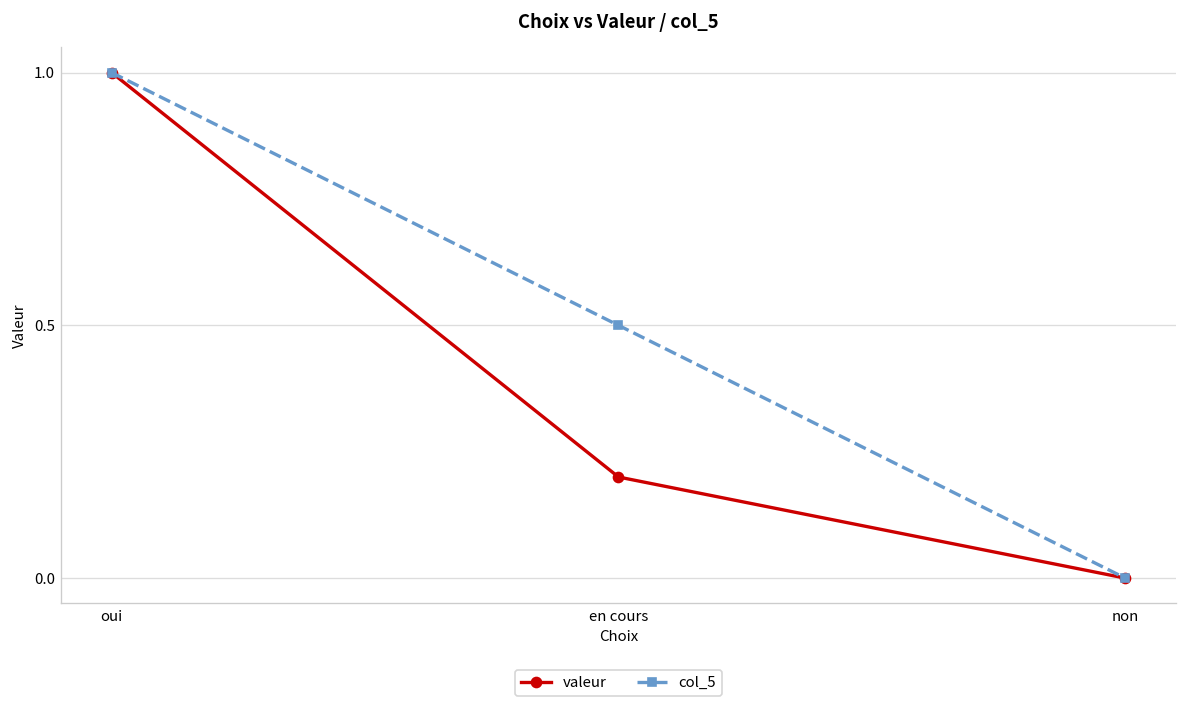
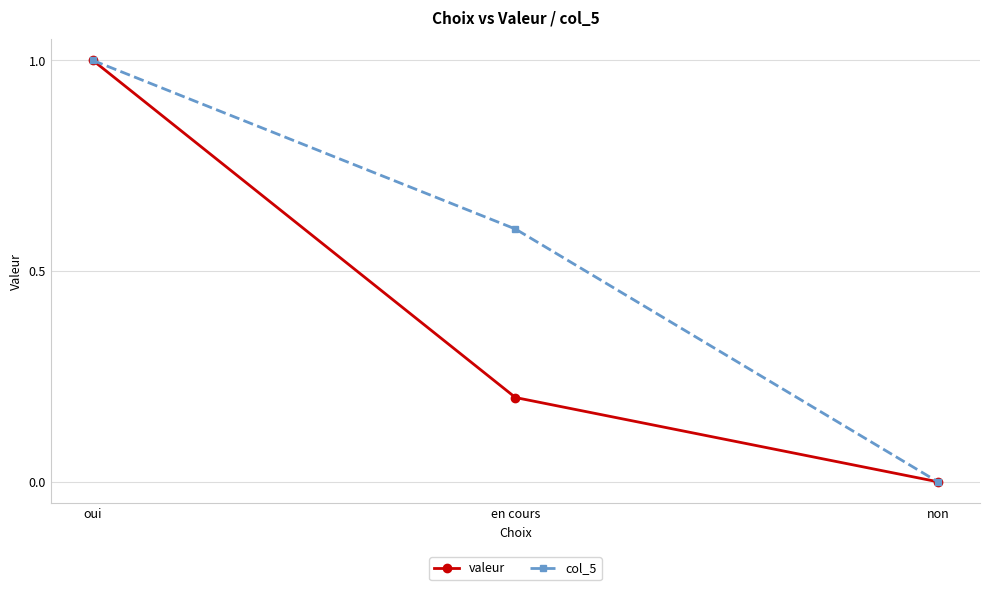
col_5, en cours: 0.5 -> 0.6
